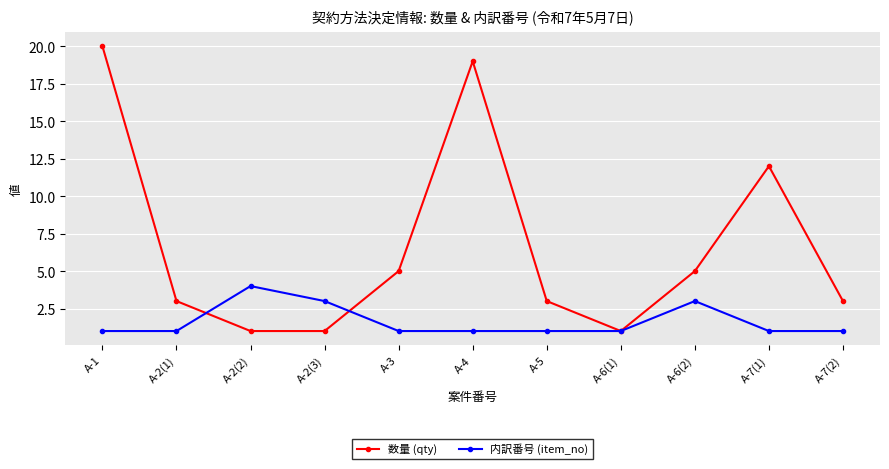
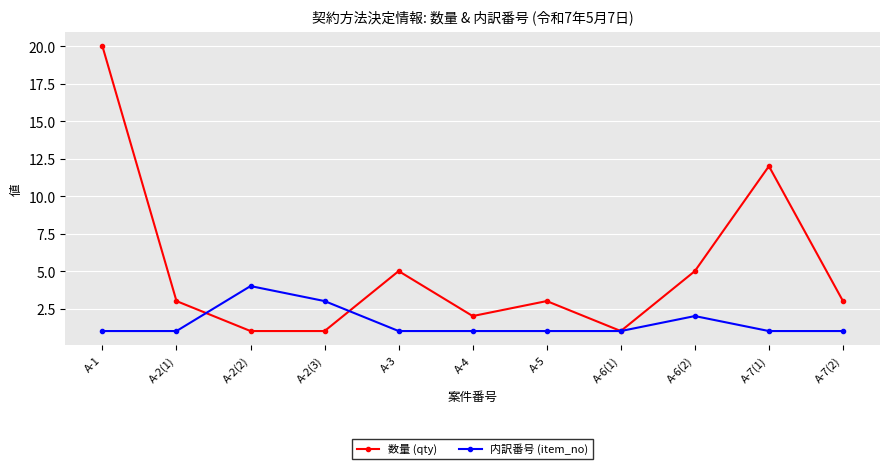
数量 (qty), A-4: 19 -> 2
内訳番号 (item_no), A-6(2): 3 -> 2
